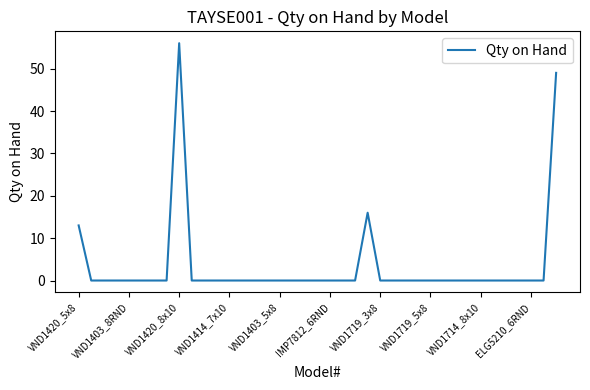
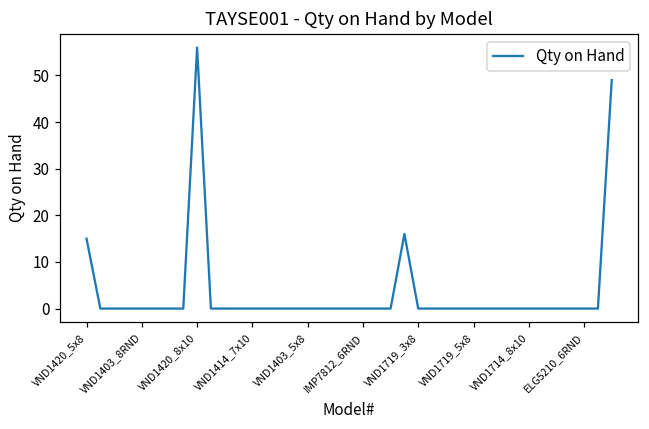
VND1420_5x8: 13 -> 15
